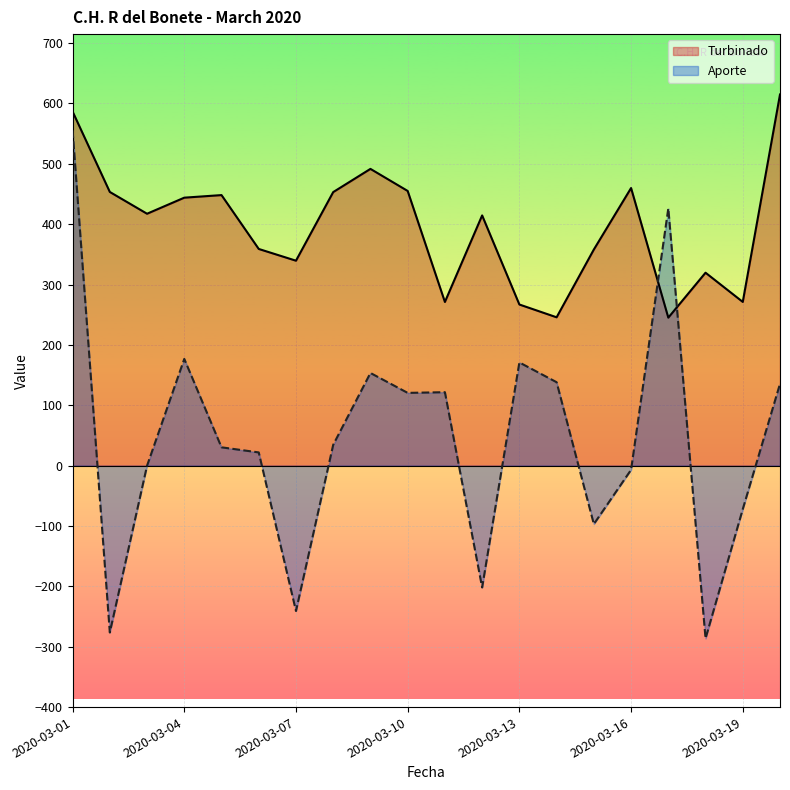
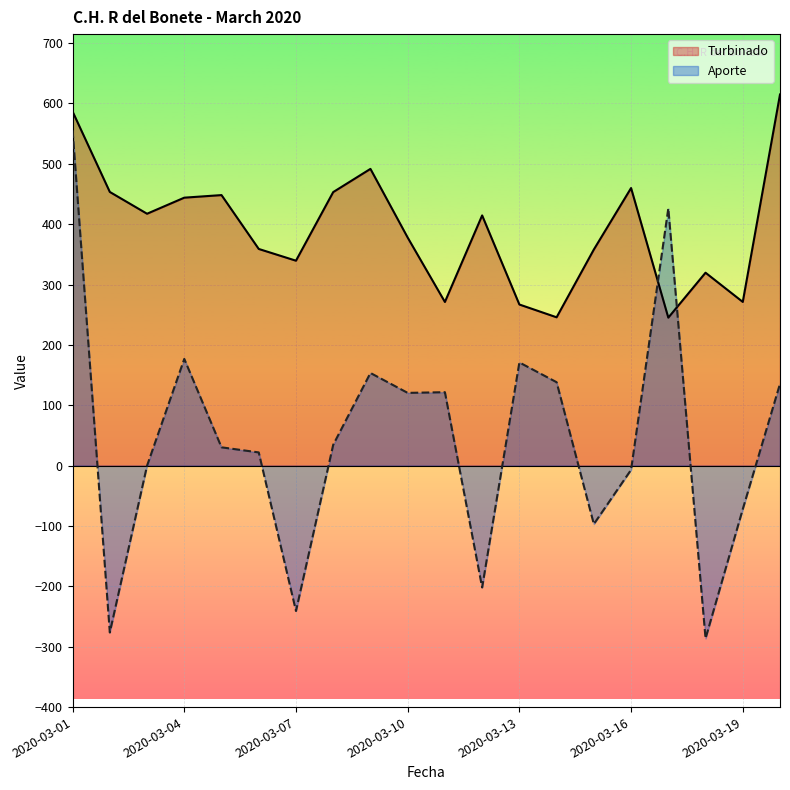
Turbinado, 2020-03-10: 460 -> 380
